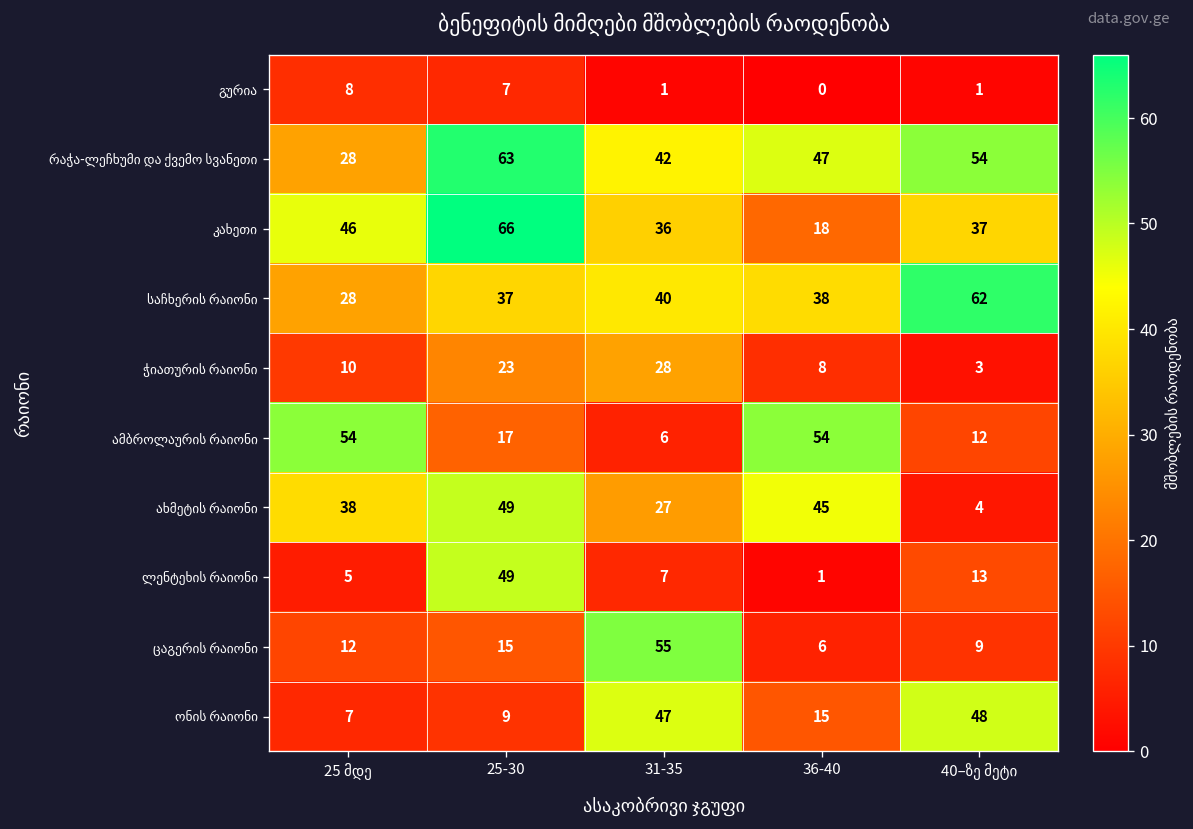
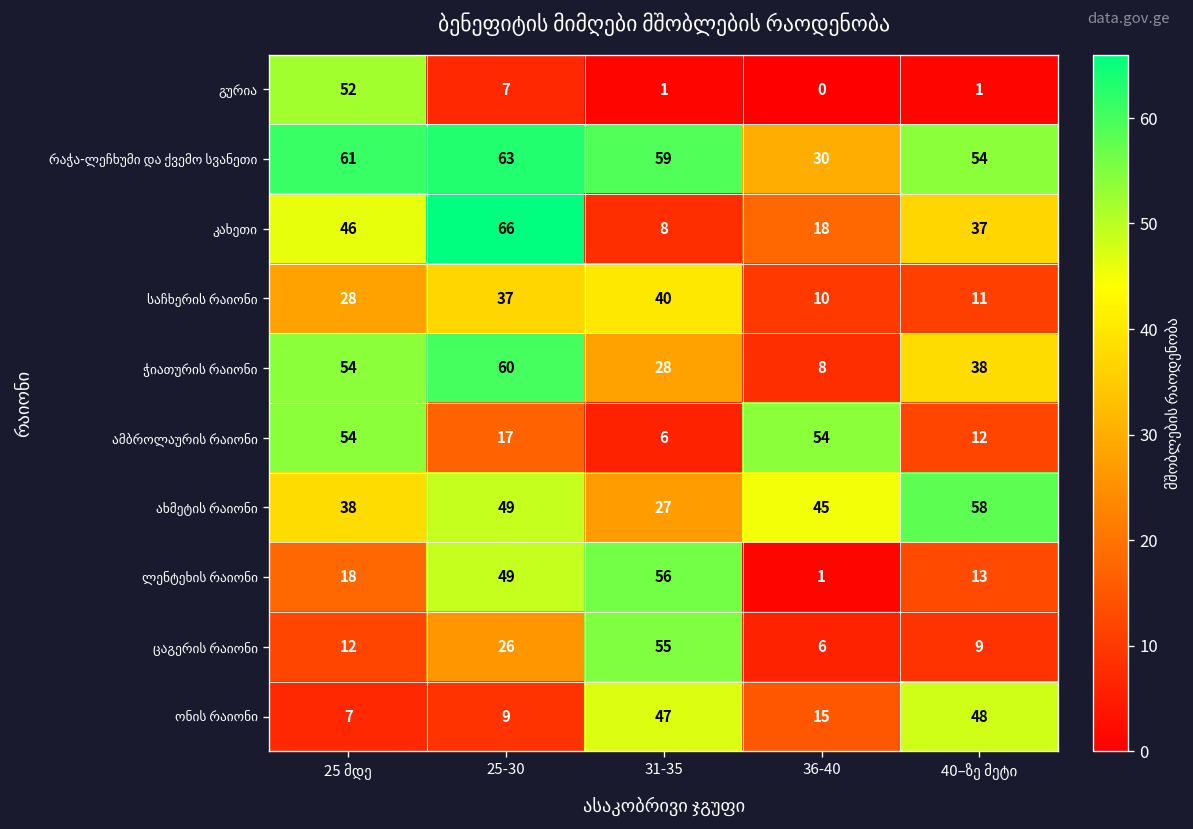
გურია, 25 მდე: 8 -> 52
რაჭა-ლეჩხუმი და ქვემო სვანეთი, 25 მდე: 28 -> 61
რაჭა-ლეჩხუმი და ქვემო სვანეთი, 31-35: 42 -> 59
რაჭა-ლეჩხუმი და ქვემო სვანეთი, 36-40: 47 -> 30
კახეთი, 31-35: 36 -> 8
საჩხერის რაიონი, 36-40: 38 -> 10
საჩხერის რაიონი, 40–ზე მეტი: 62 -> 11
ჭიათურის რაიონი, 25 მდე: 10 -> 54
ჭიათურის რაიონი, 25-30: 23 -> 60
ჭიათურის რაიონი, 40–ზე მეტი: 3 -> 38
ახმეტის რაიონი, 40–ზე მეტი: 4 -> 58
ლენტეხის რაიონი, 25 მდე: 5 -> 18
ლენტეხის რაიონი, 31-35: 7 -> 56
ცაგერის რაიონი, 25-30: 15 -> 26
